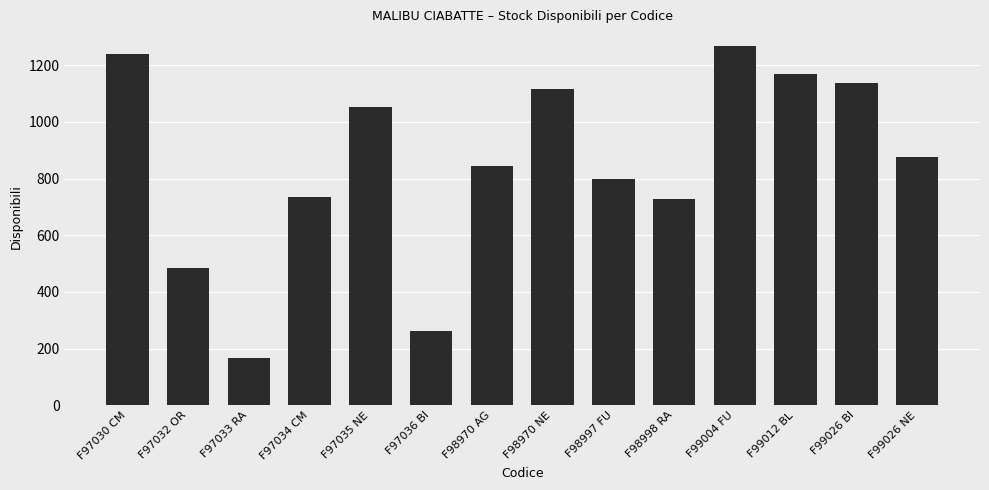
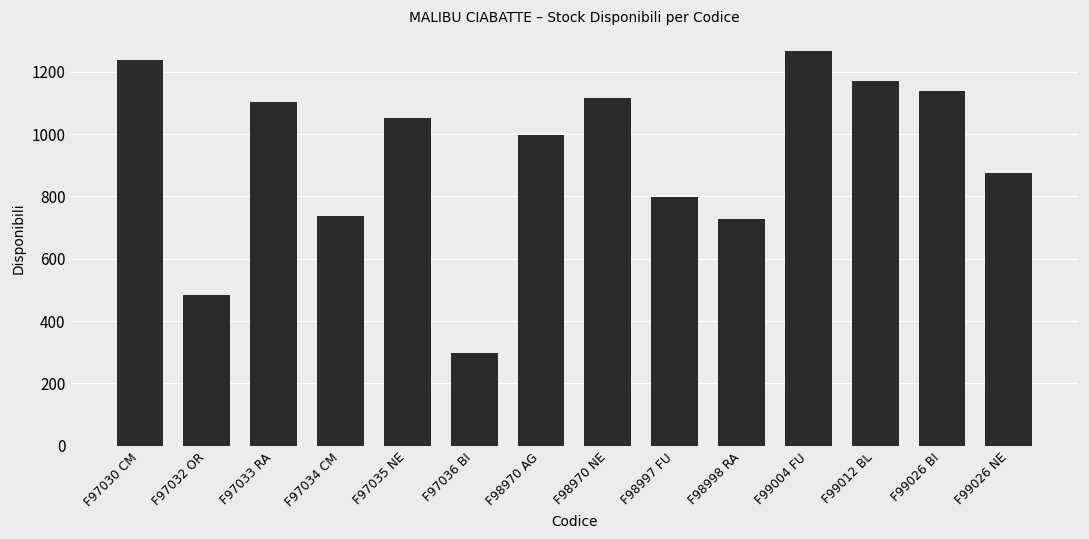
F97033 RA: 170 -> 1100
F97036 BI: 260 -> 300
F98970 AG: 850 -> 1000
